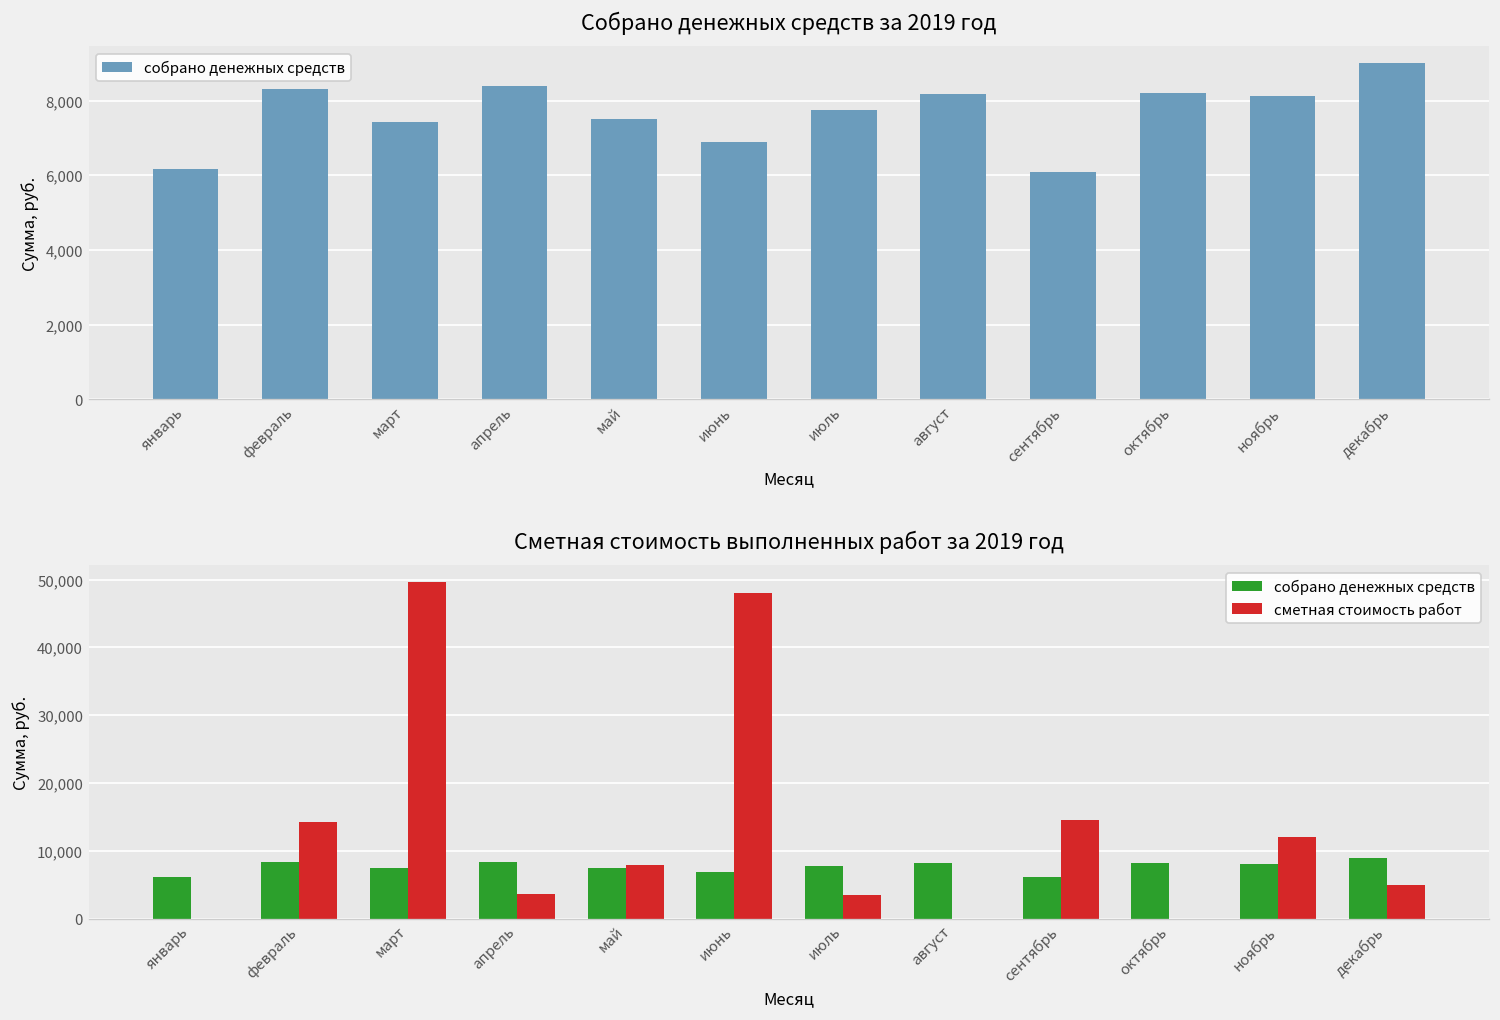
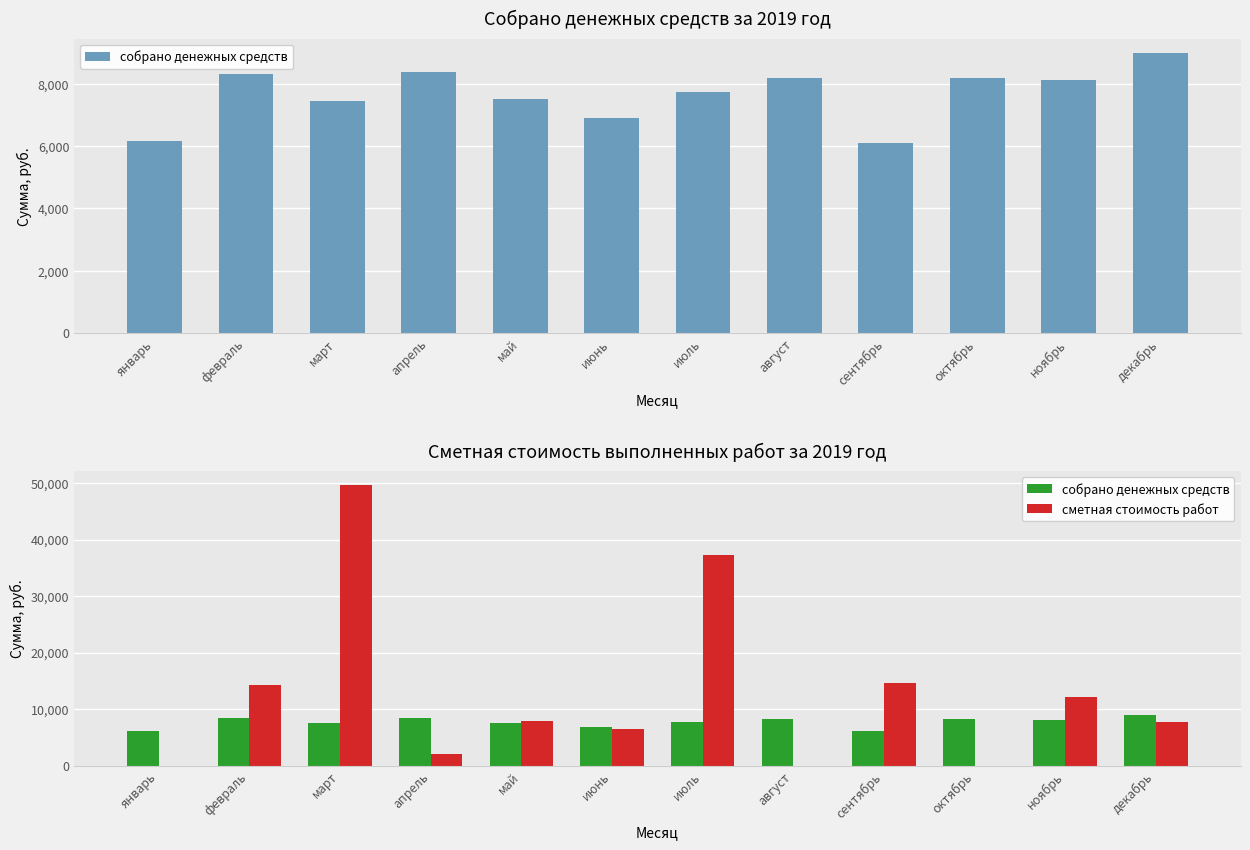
Сметная стоимость выполненных работ за 2019 год, сметная стоимость работ, апрель: 4,000 -> 2,000
Сметная стоимость выполненных работ за 2019 год, сметная стоимость работ, июнь: 48,000 -> 6,000
Сметная стоимость выполненных работ за 2019 год, сметная стоимость работ, июль: 3,000 -> 37,000
Сметная стоимость выполненных работ за 2019 год, сметная стоимость работ, декабрь: 5,000 -> 8,000
